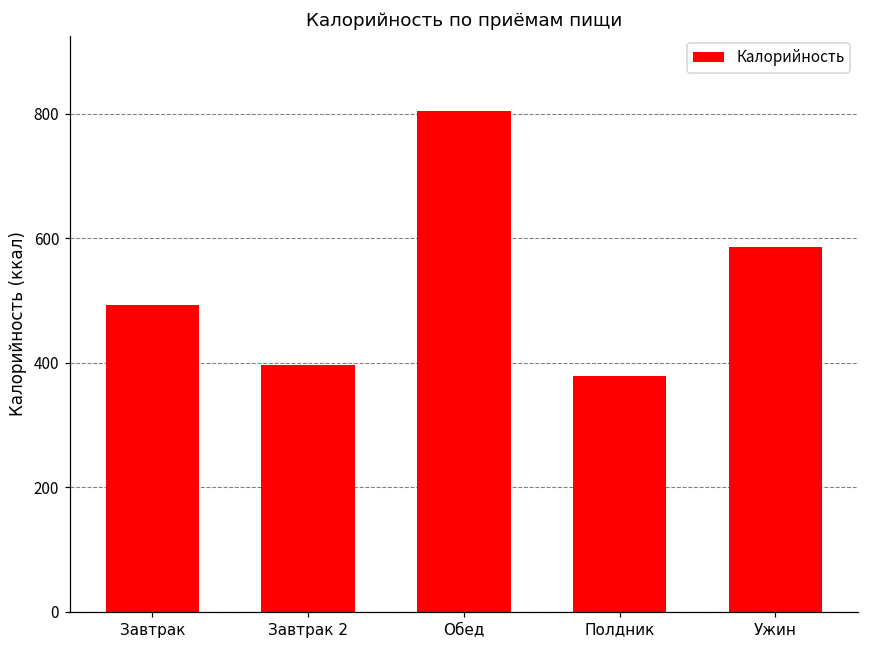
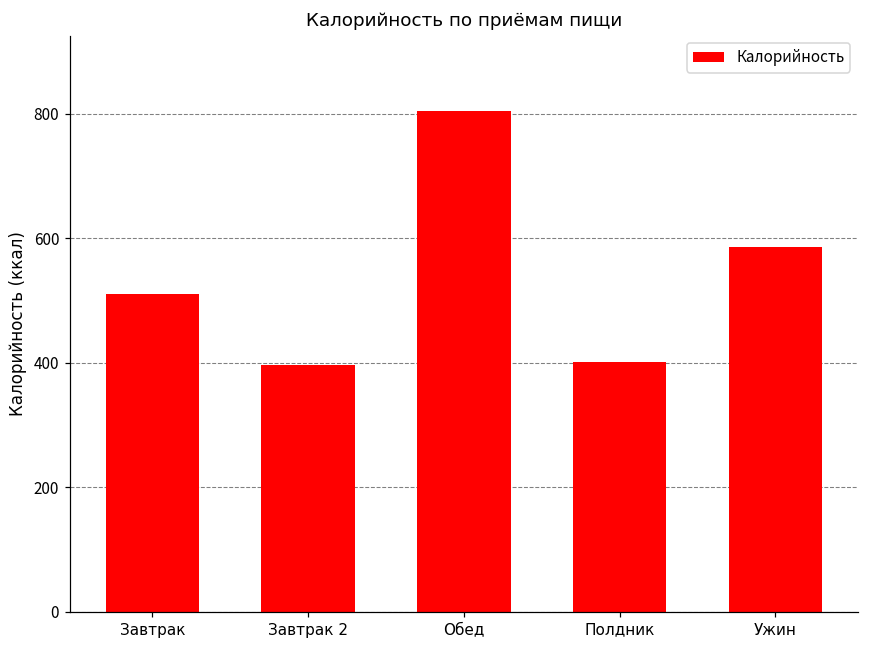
Завтрак: 490 -> 510
Полдник: 380 -> 400
